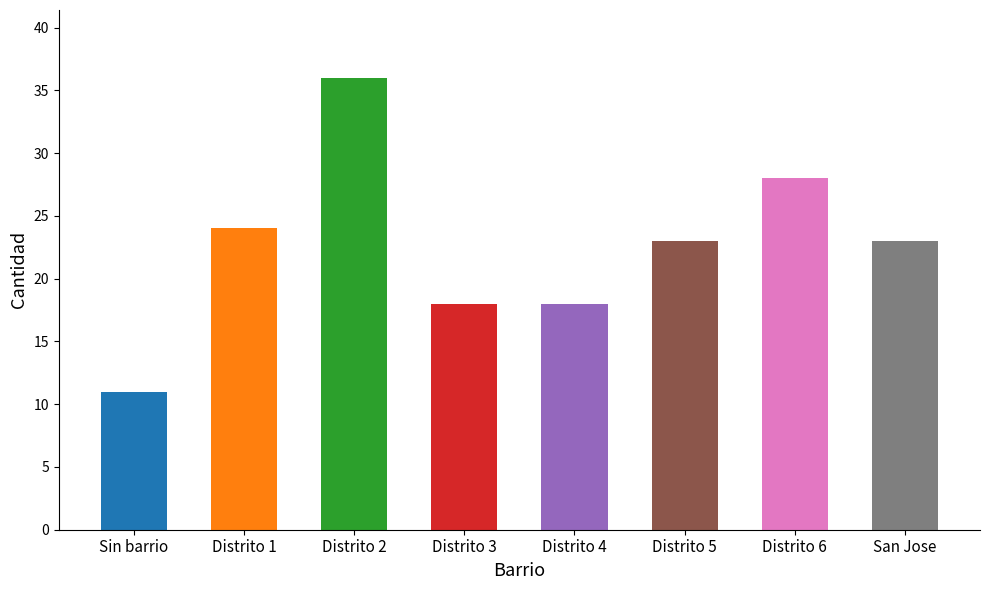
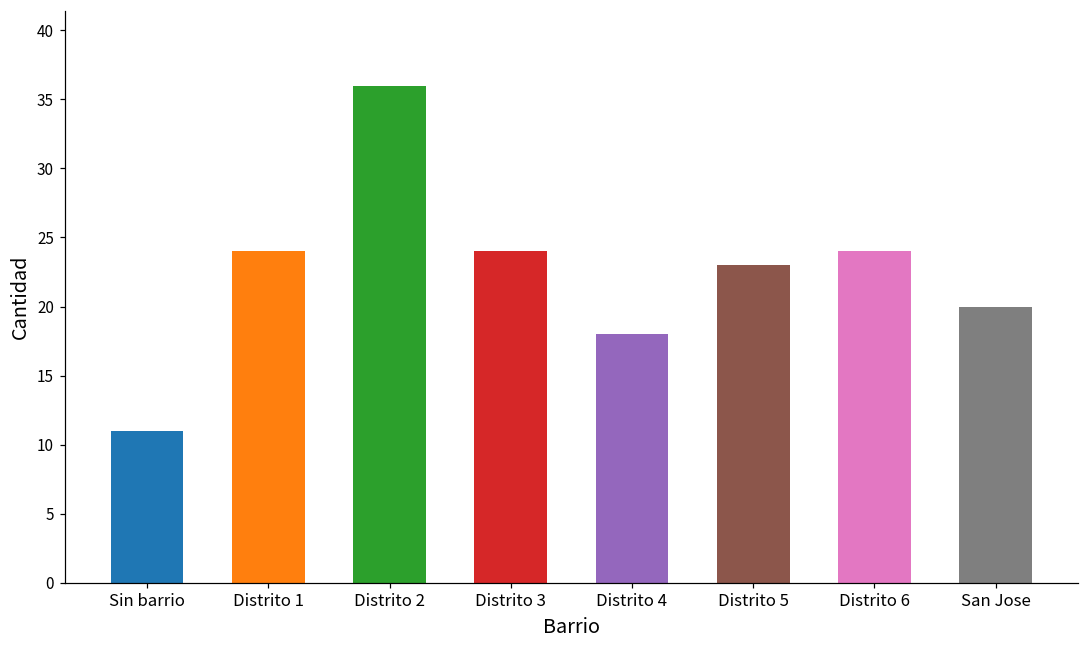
Distrito 3: 18 -> 24
Distrito 6: 28 -> 24
San Jose: 23 -> 20
